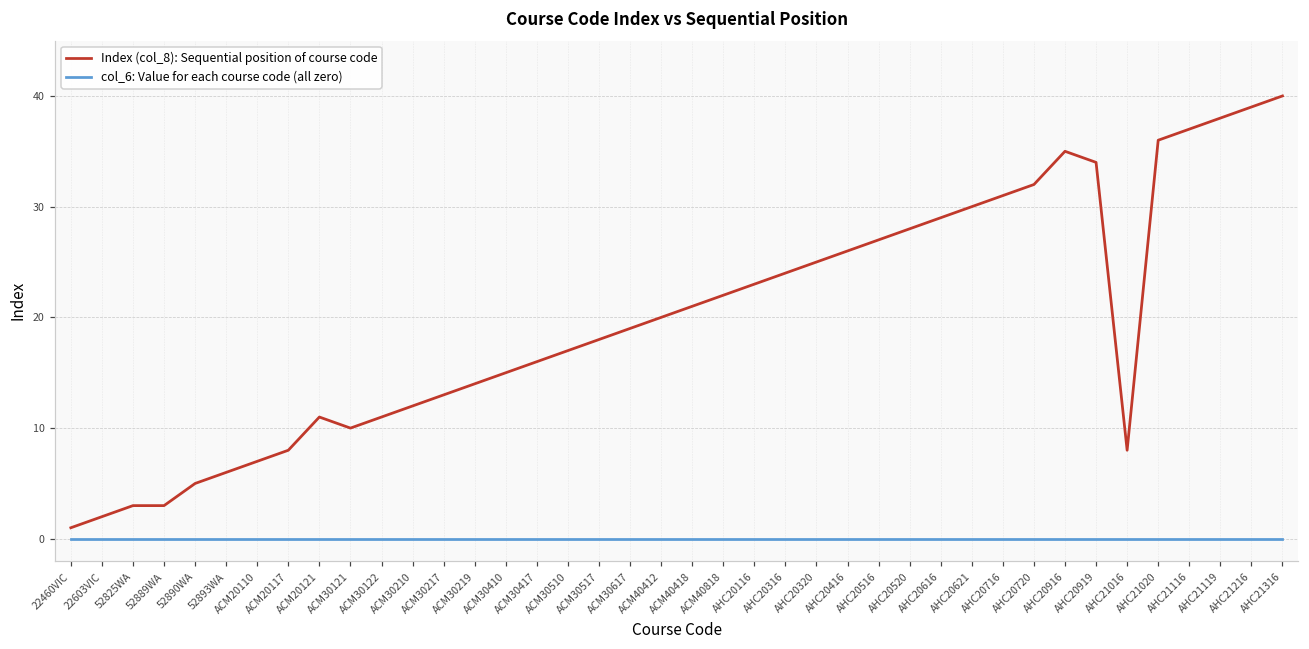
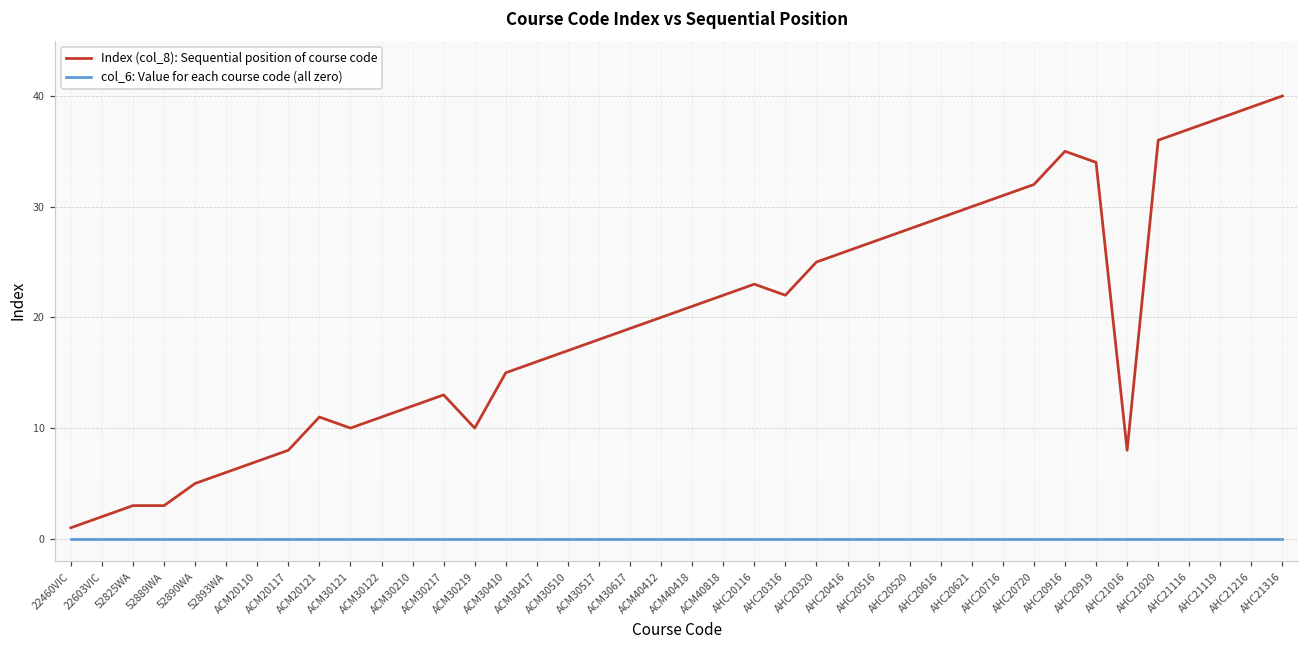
Index (col_8): Sequential position of course code, ACM30219: 14 -> 10
Index (col_8): Sequential position of course code, AHC20316: 24 -> 22
